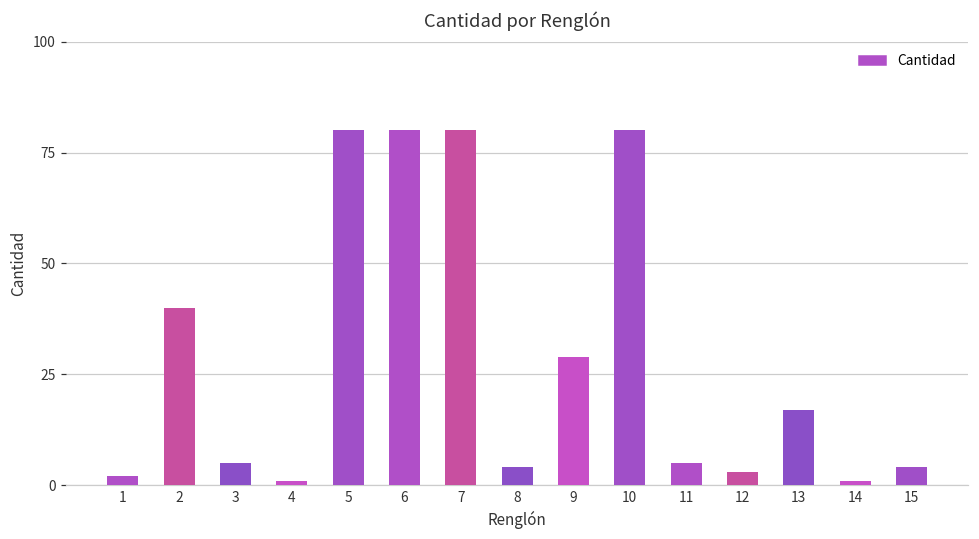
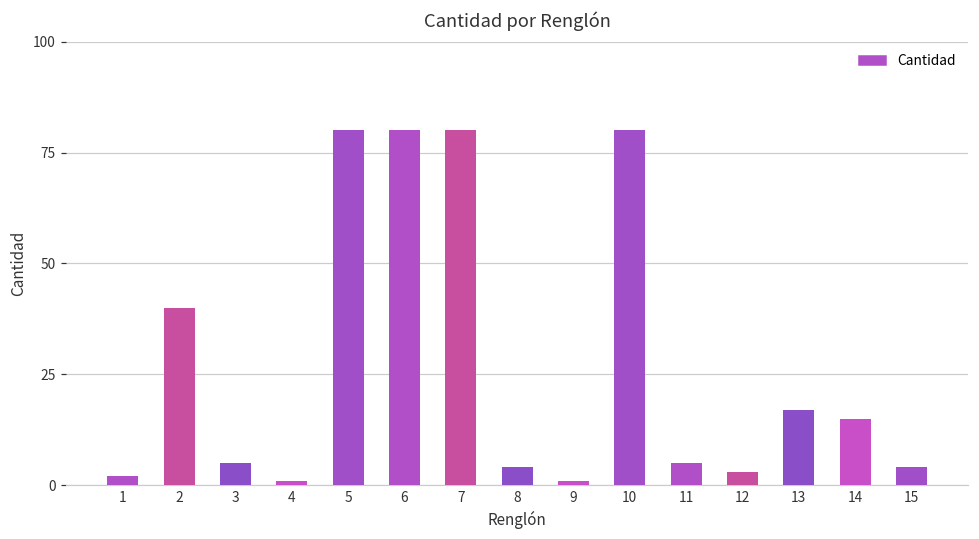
9: 29 -> 1
14: 1 -> 15
